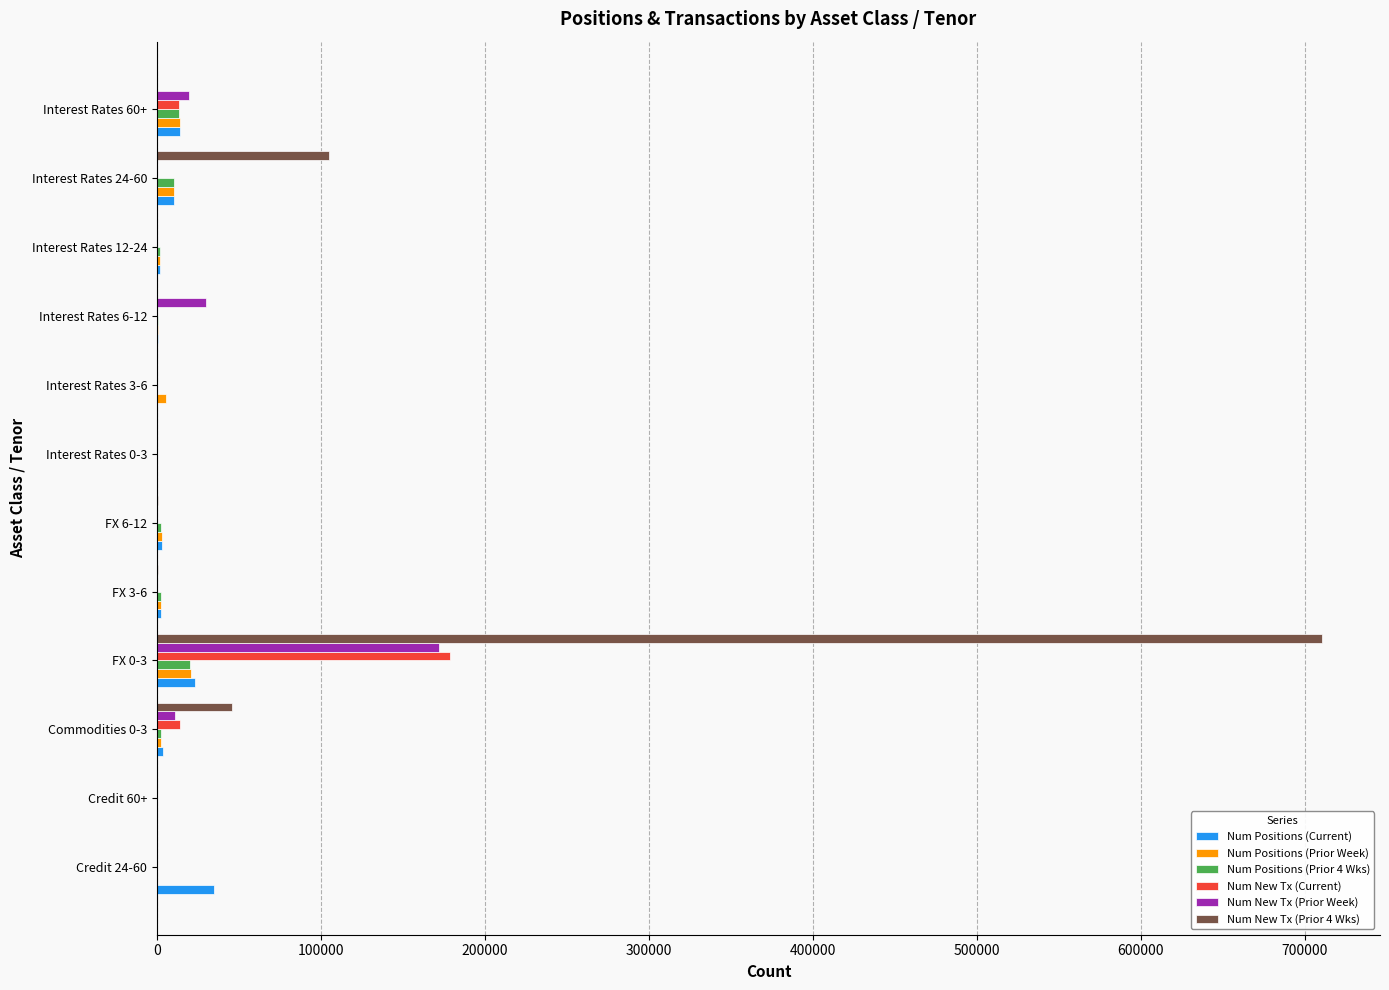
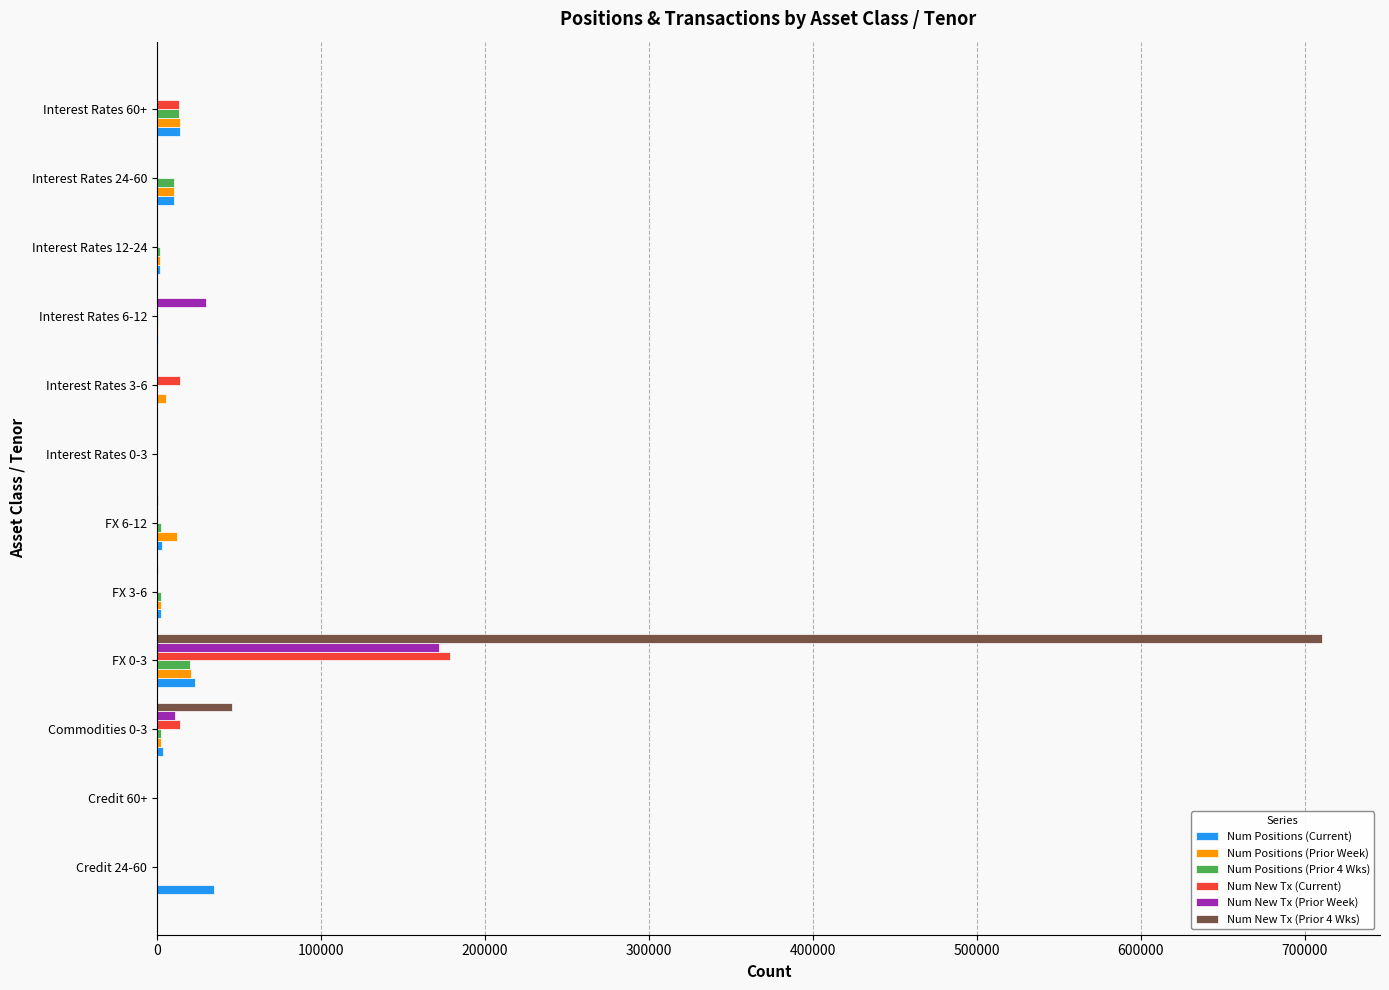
Num New Tx (Prior Week), Interest Rates 60+: 20000 -> 0
Num New Tx (Prior 4 Wks), Interest Rates 24-60: 105000 -> 0
Num New Tx (Current), Interest Rates 3-6: 0 -> 14000
Num Positions (Prior Week), FX 6-12: 3000 -> 13000
